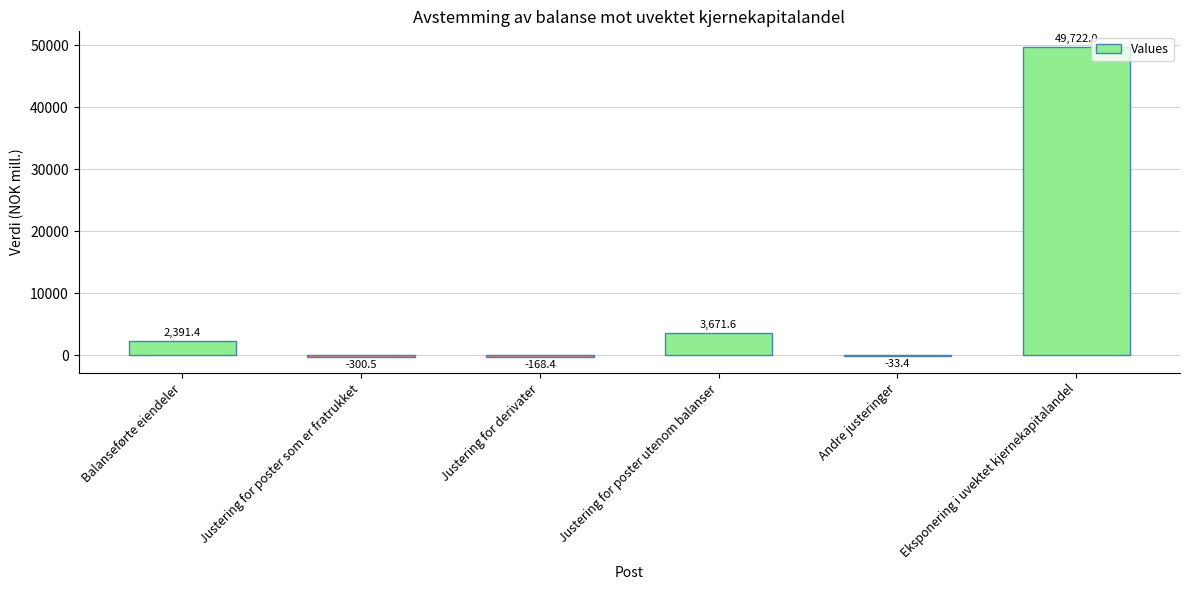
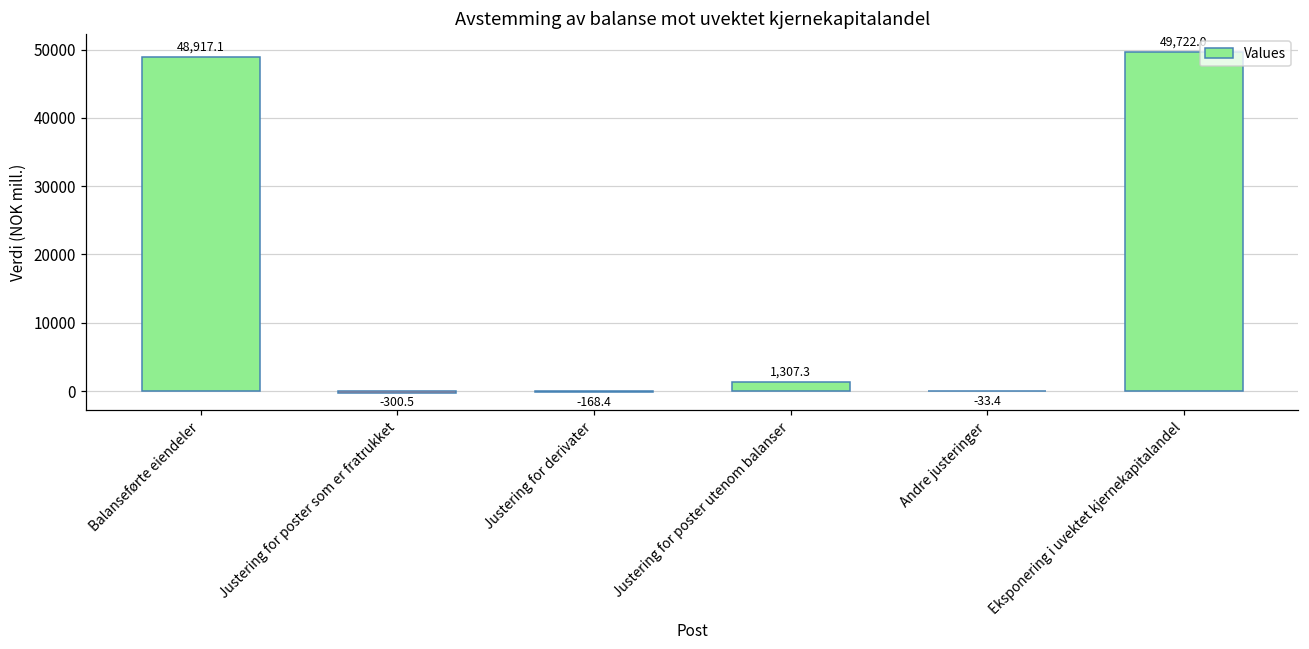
Balanseførte eiendeler: 2,391.4 -> 48,917.1
Justering for poster utenom balanser: 3,671.6 -> 1,307.3
